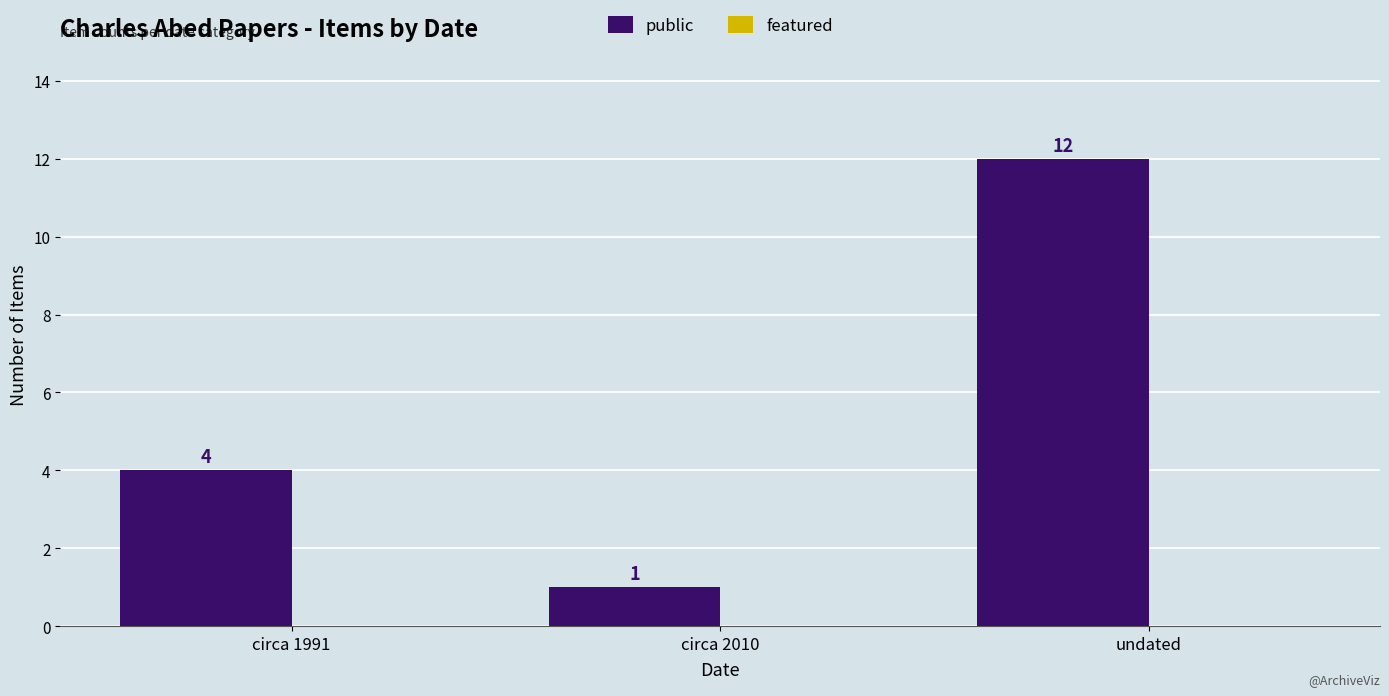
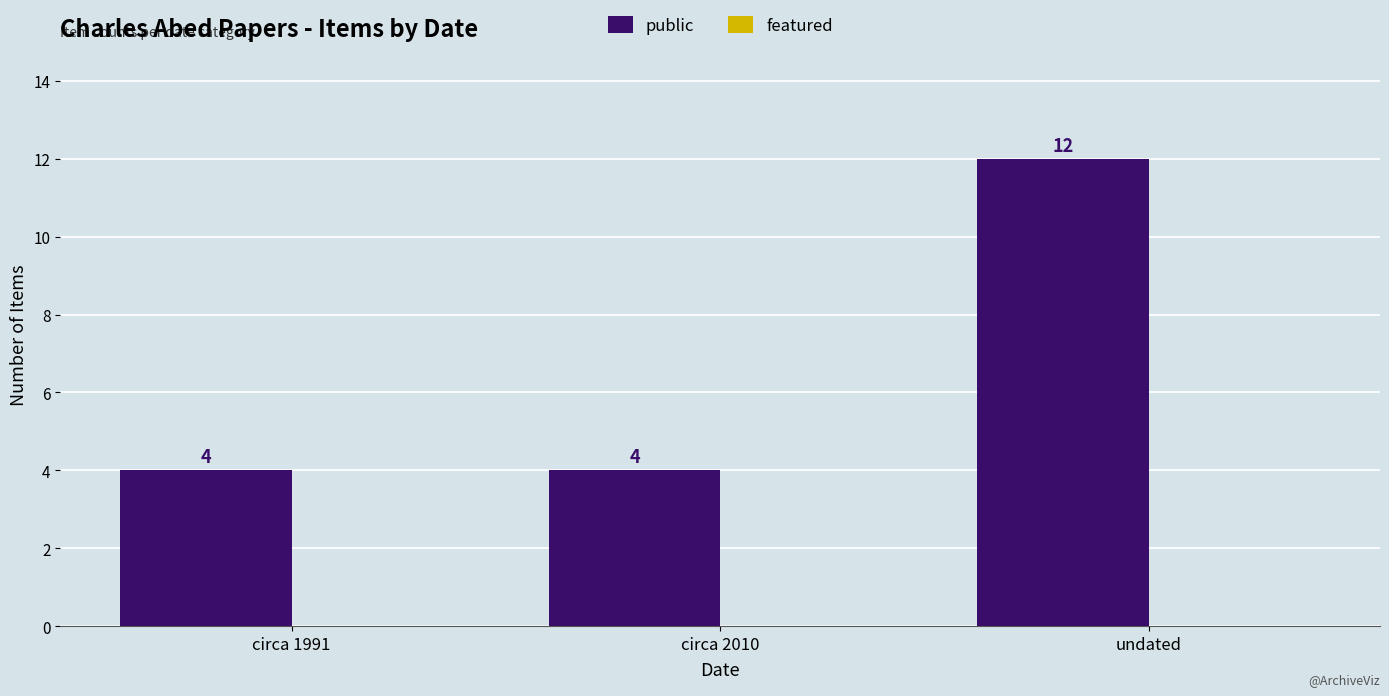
public, circa 2010: 1 -> 4
